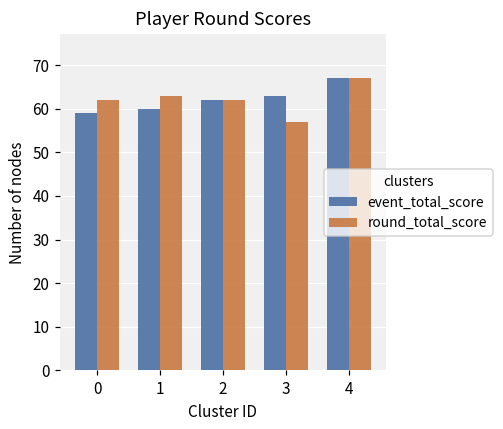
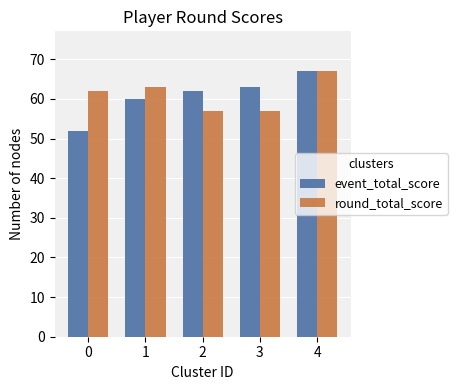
event_total_score, 0: 59 -> 52
round_total_score, 2: 62 -> 57
